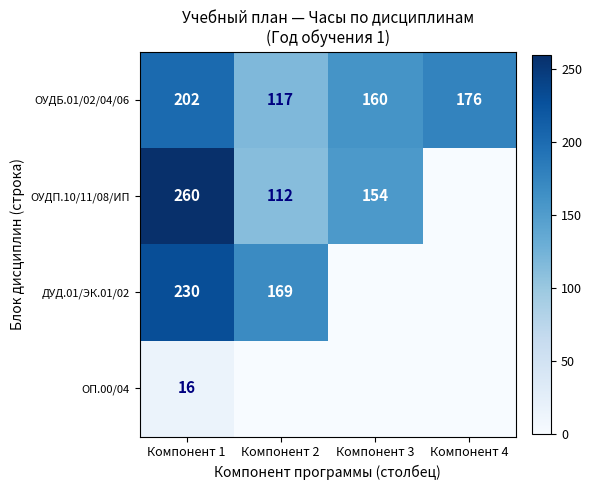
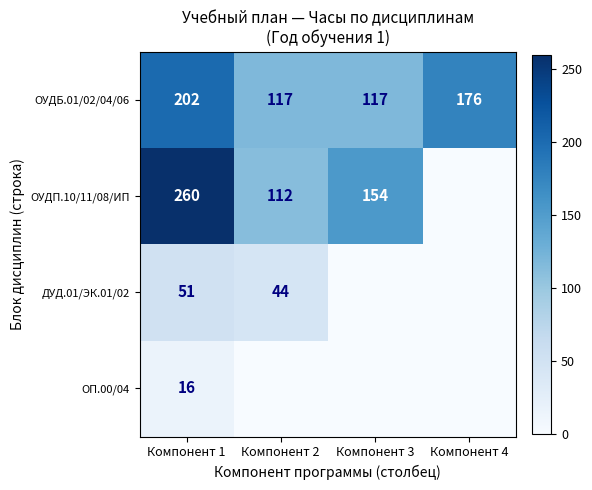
ОУДБ.01/02/04/06, Компонент 3: 160 -> 117
ДУД.01/ЭК.01/02, Компонент 1: 230 -> 51
ДУД.01/ЭК.01/02, Компонент 2: 169 -> 44
